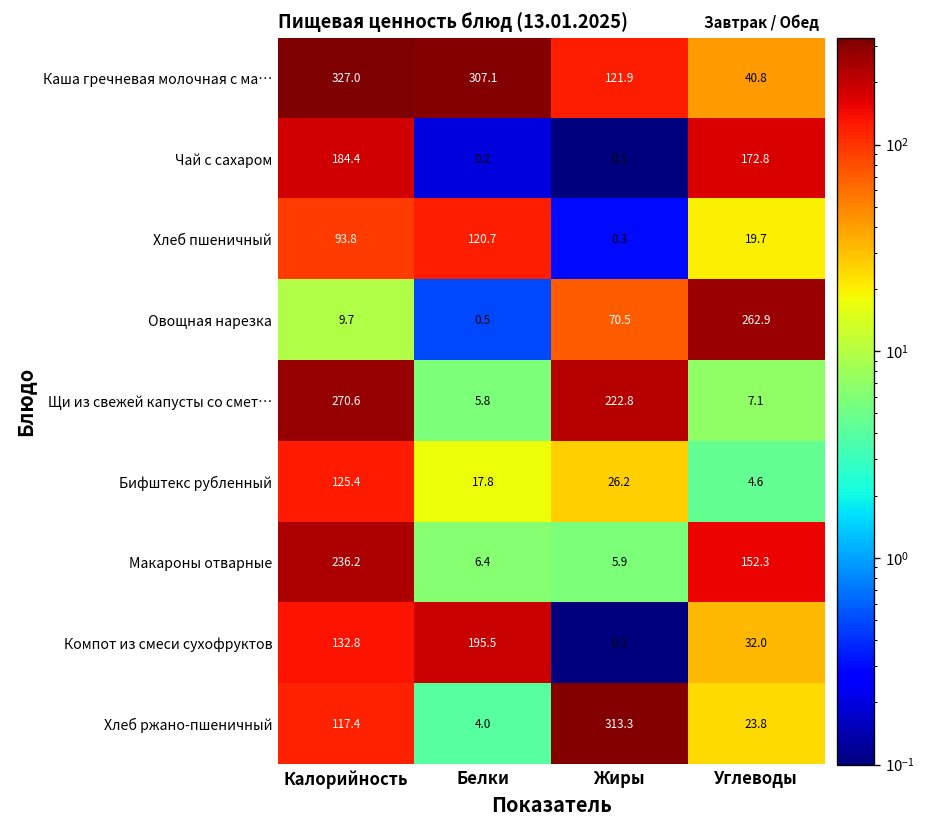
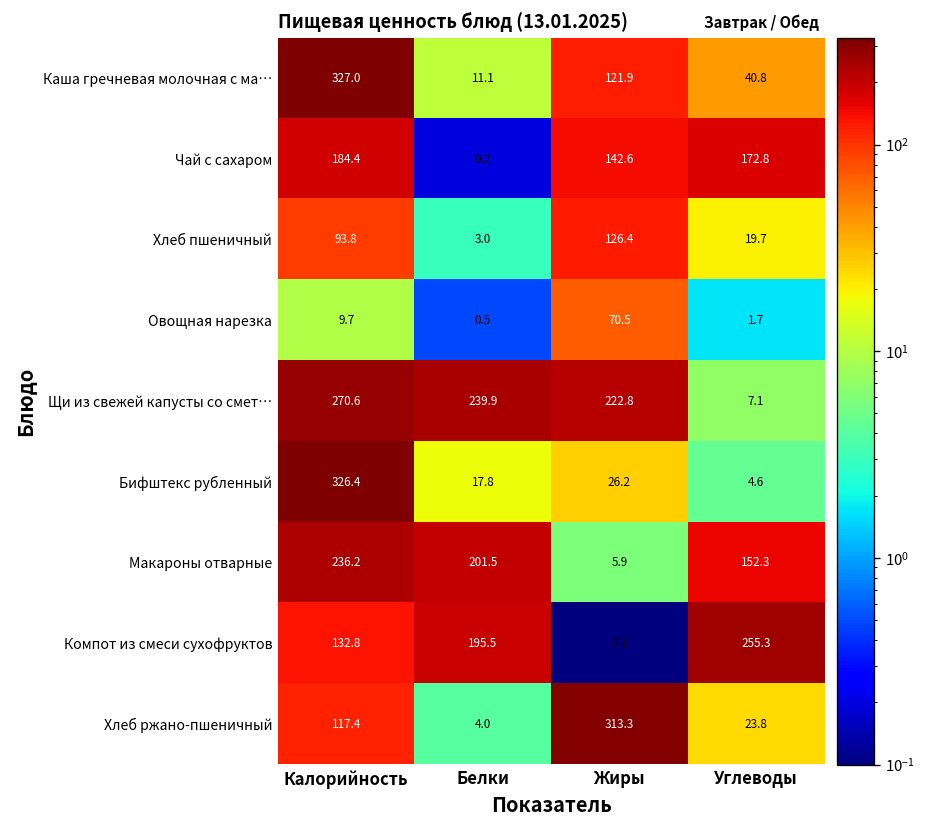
Каша гречневая молочная с ма…, Белки: 307.1 -> 11.1
Чай с сахаром, Жиры: 0.1 -> 142.6
Хлеб пшеничный, Белки: 120.7 -> 3.0
Хлеб пшеничный, Жиры: 0.3 -> 126.4
Овощная нарезка, Углеводы: 262.9 -> 1.7
Щи из свежей капусты со смет…, Белки: 5.8 -> 239.9
Бифштекс рубленный, Калорийность: 125.4 -> 326.4
Макароны отварные, Белки: 6.4 -> 201.5
Компот из смеси сухофруктов, Углеводы: 32.0 -> 255.3
